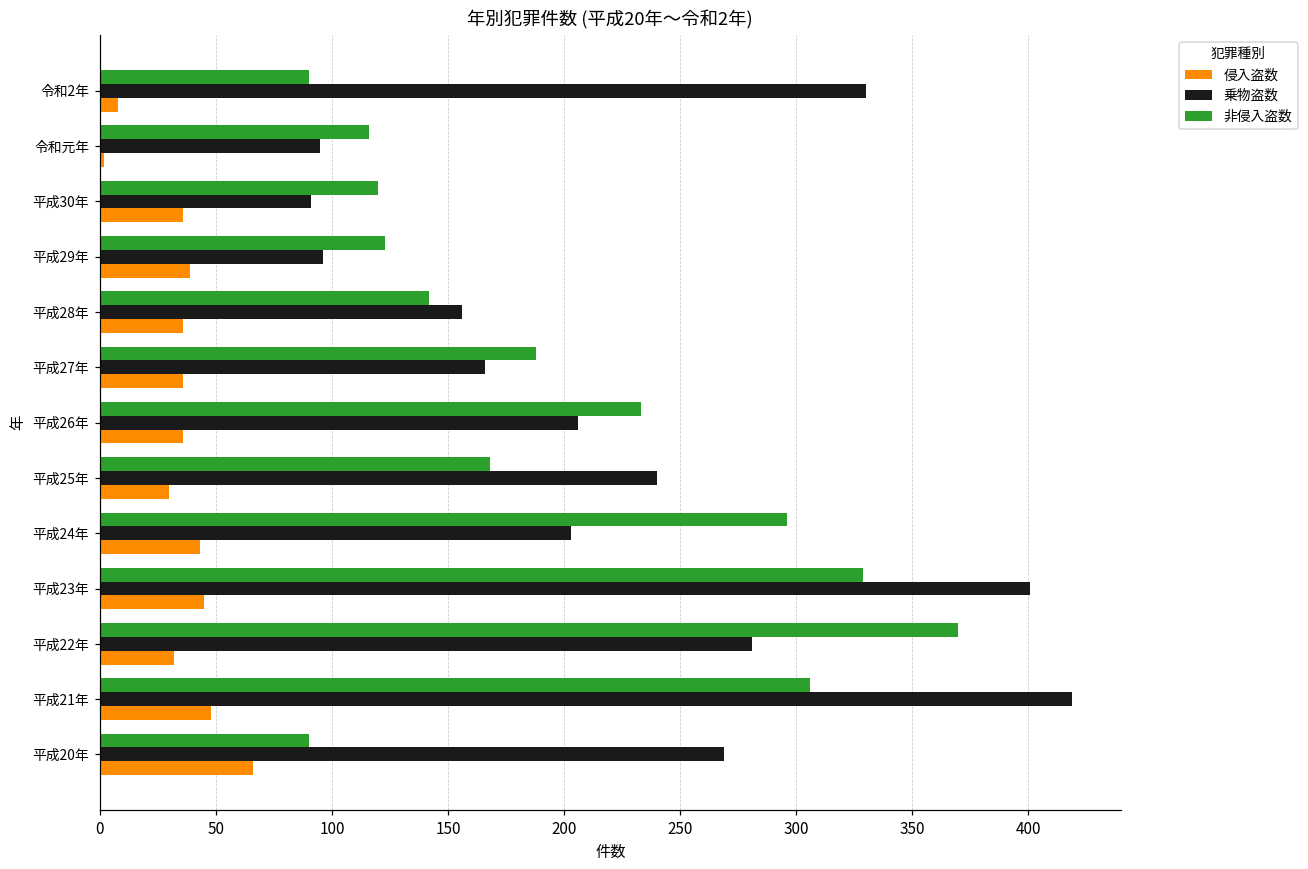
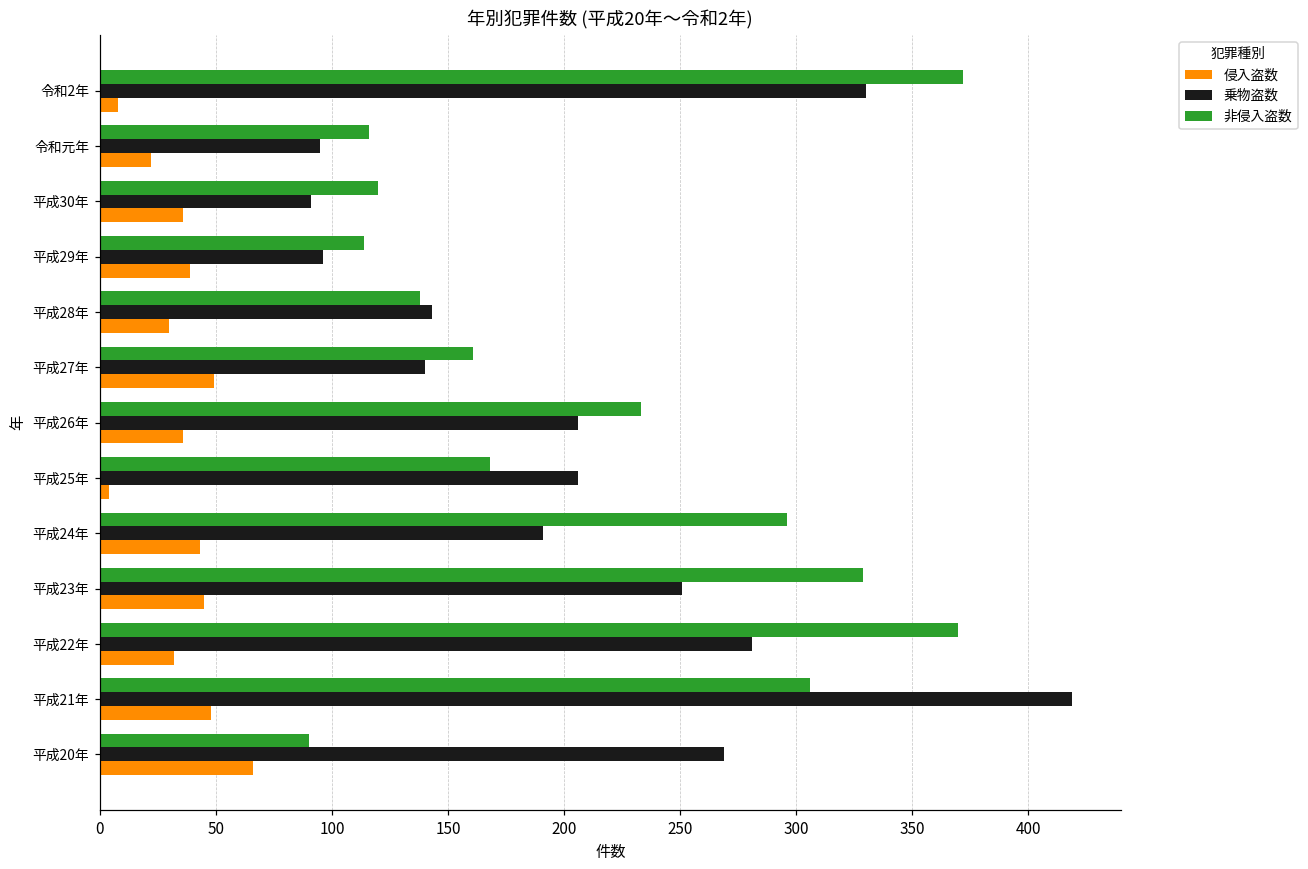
非侵入盗数, 令和2年: 90 -> 372
侵入盗数, 令和元年: 2 -> 22
非侵入盗数, 平成29年: 123 -> 114
非侵入盗数, 平成28年: 142 -> 138
乗物盗数, 平成28年: 156 -> 143
侵入盗数, 平成28年: 36 -> 30
非侵入盗数, 平成27年: 188 -> 161
乗物盗数, 平成27年: 166 -> 140
侵入盗数, 平成27年: 36 -> 49
乗物盗数, 平成25年: 240 -> 206
侵入盗数, 平成25年: 30 -> 4
乗物盗数, 平成24年: 203 -> 191
乗物盗数, 平成23年: 401 -> 251
